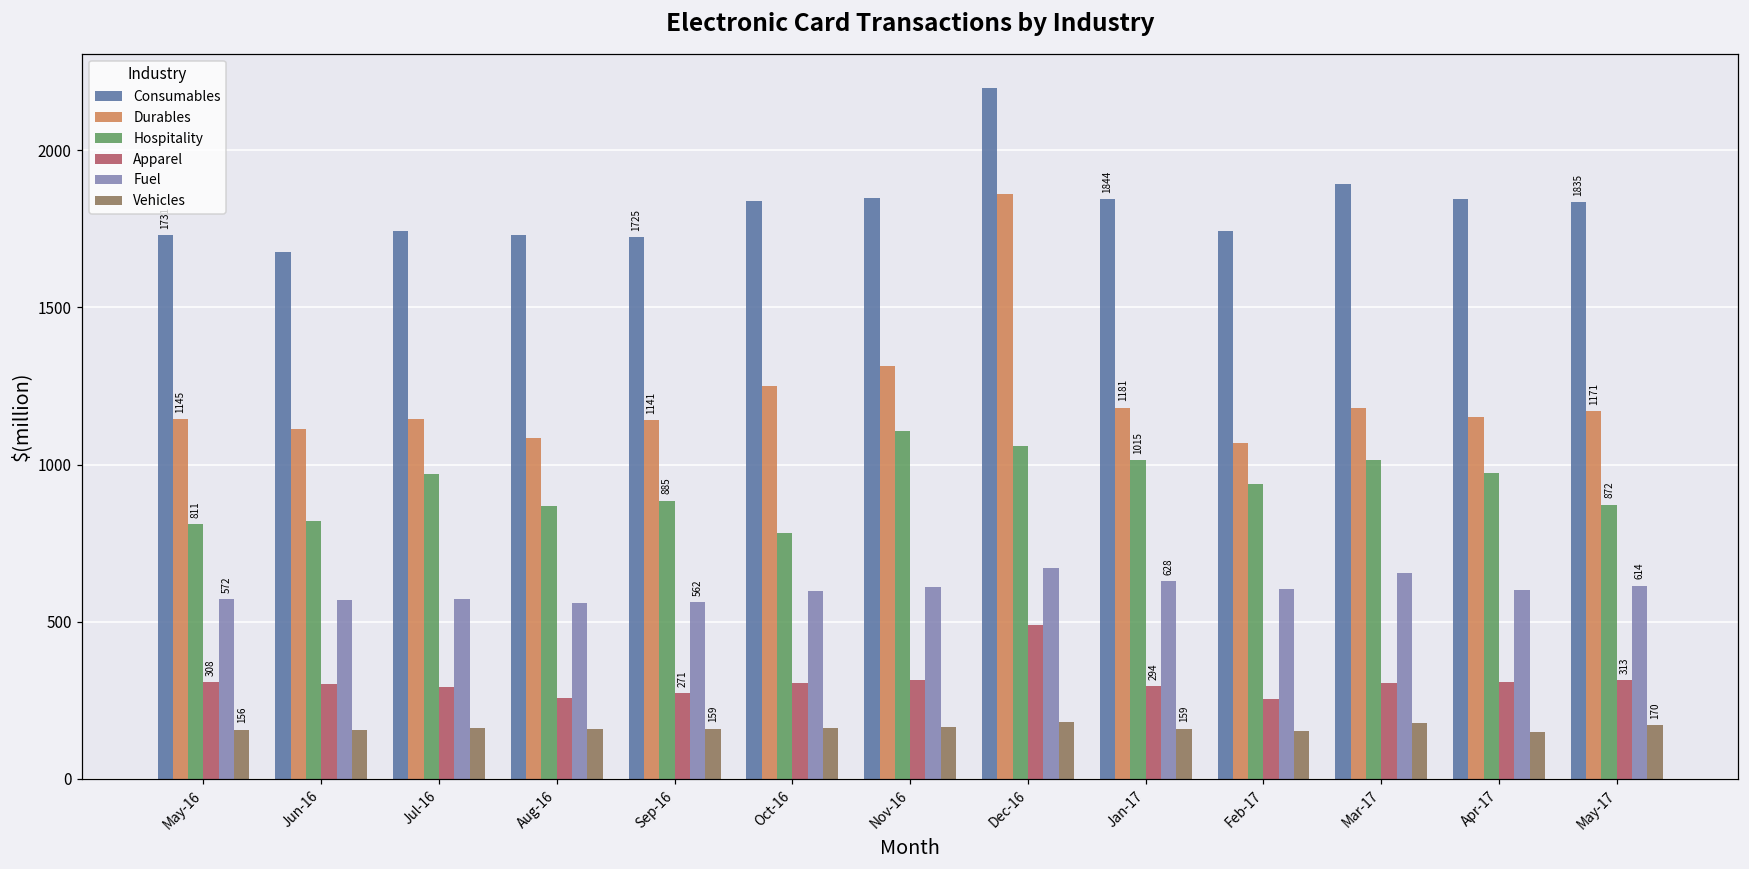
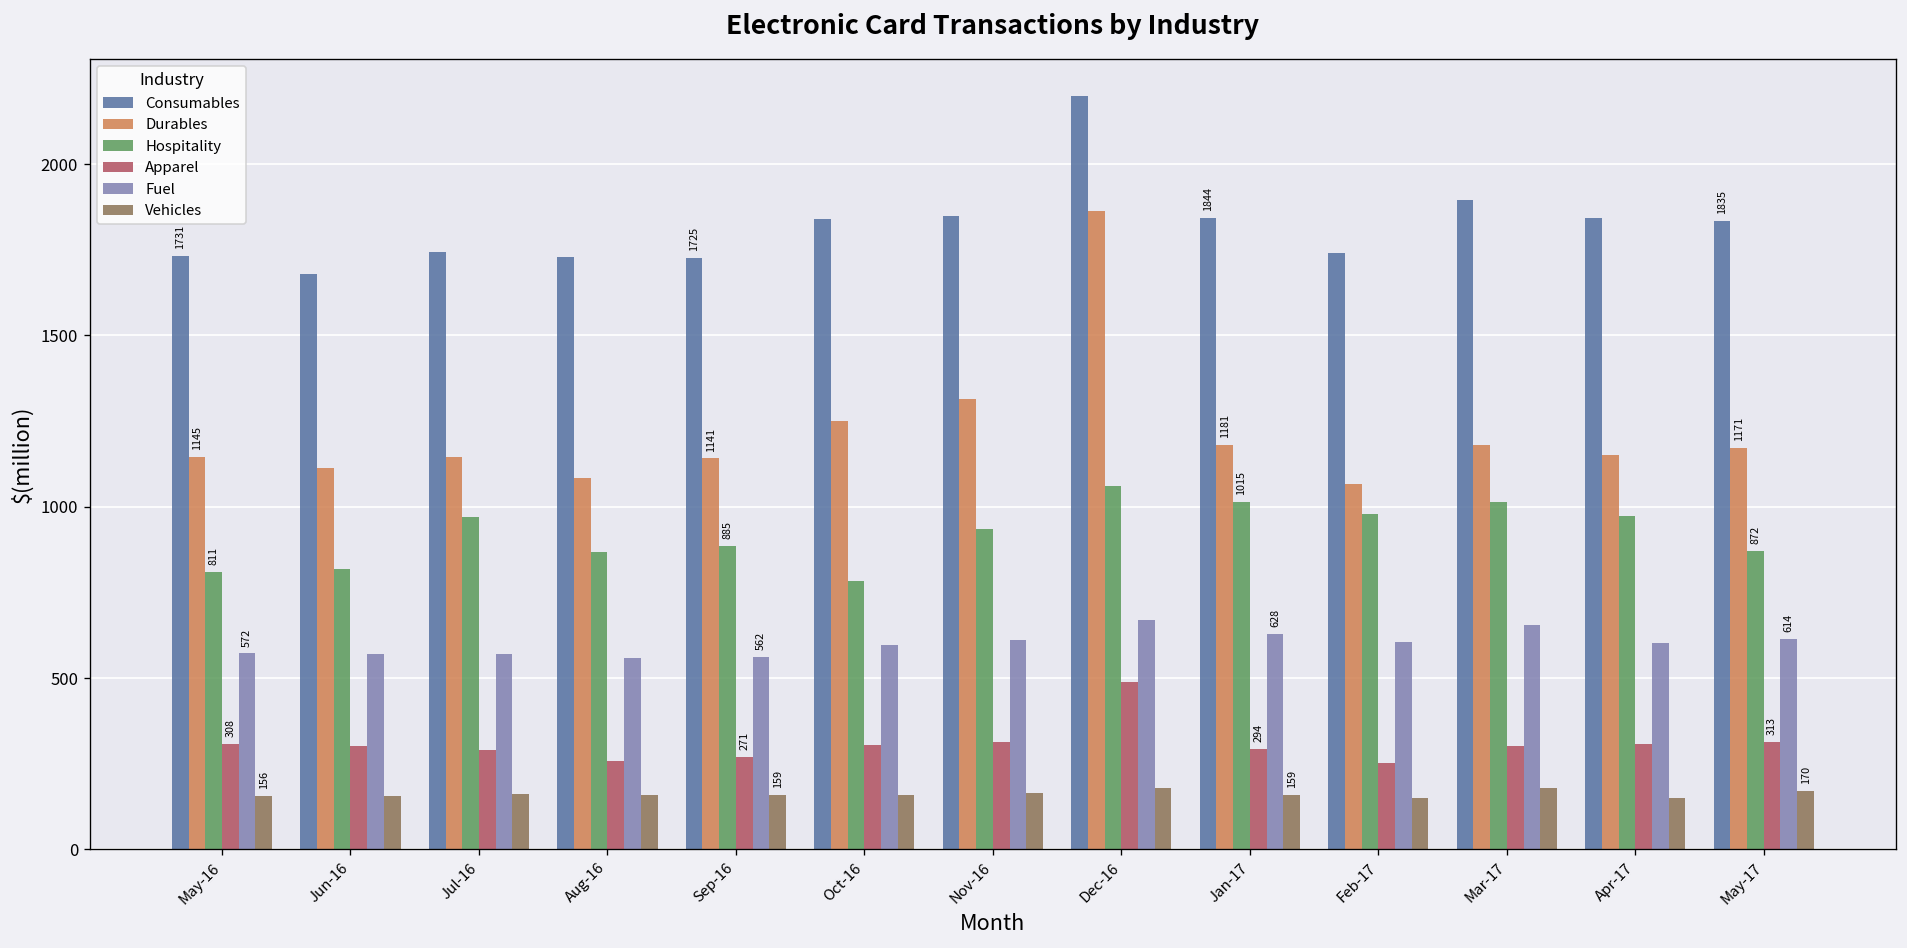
Hospitality, Nov-16: 1110 -> 930
Hospitality, Feb-17: 940 -> 980
